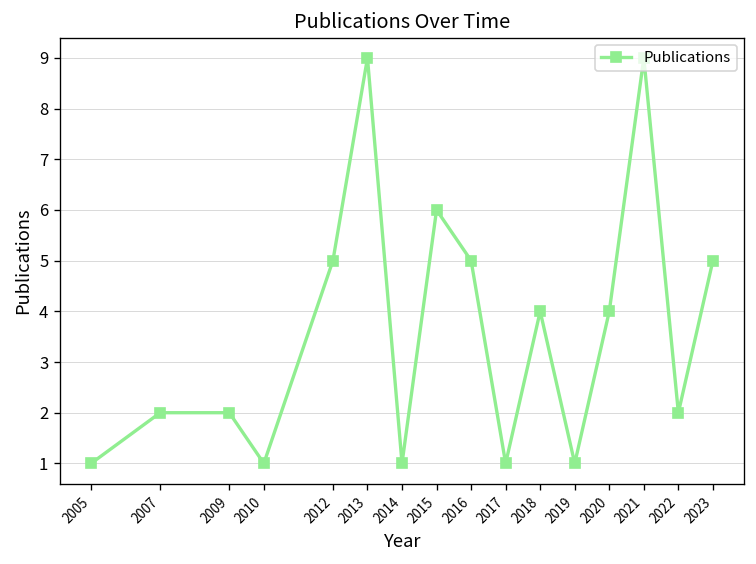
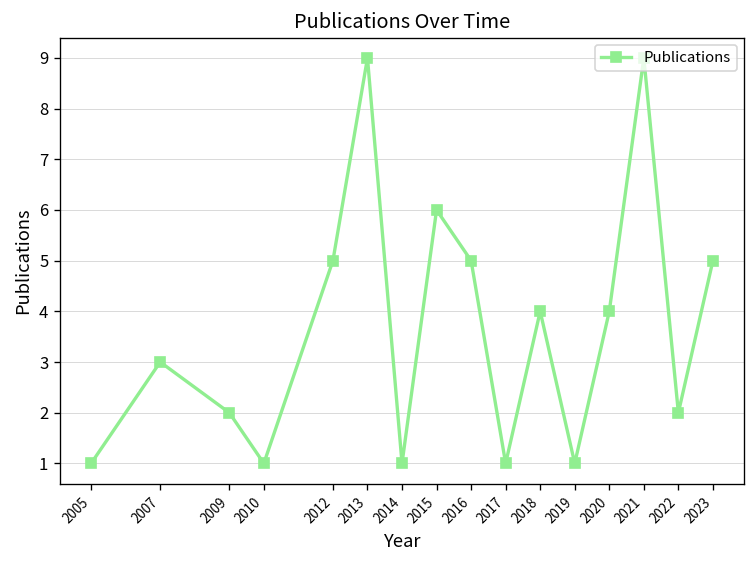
2007: 2 -> 3
